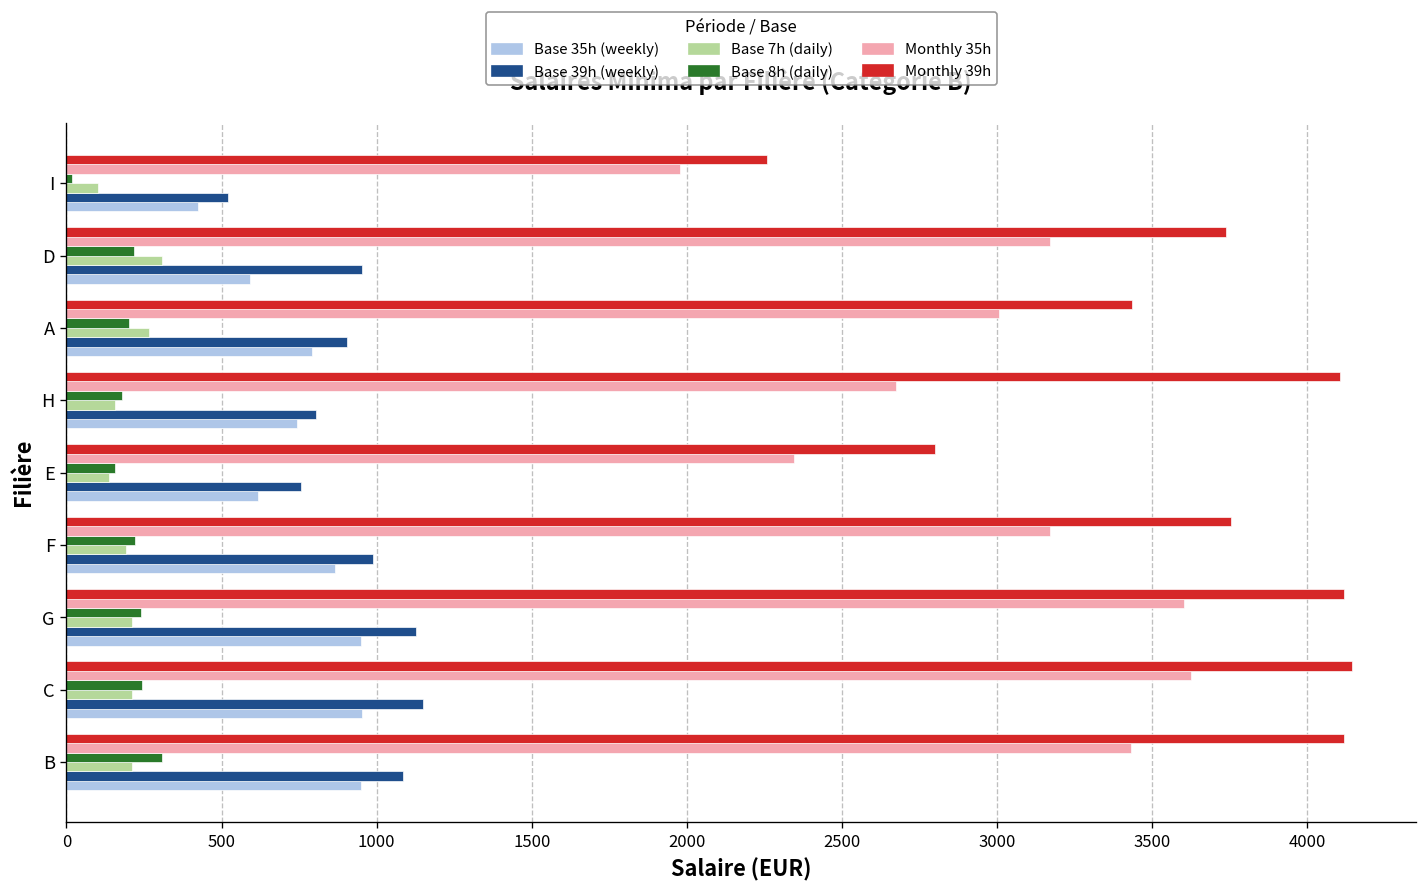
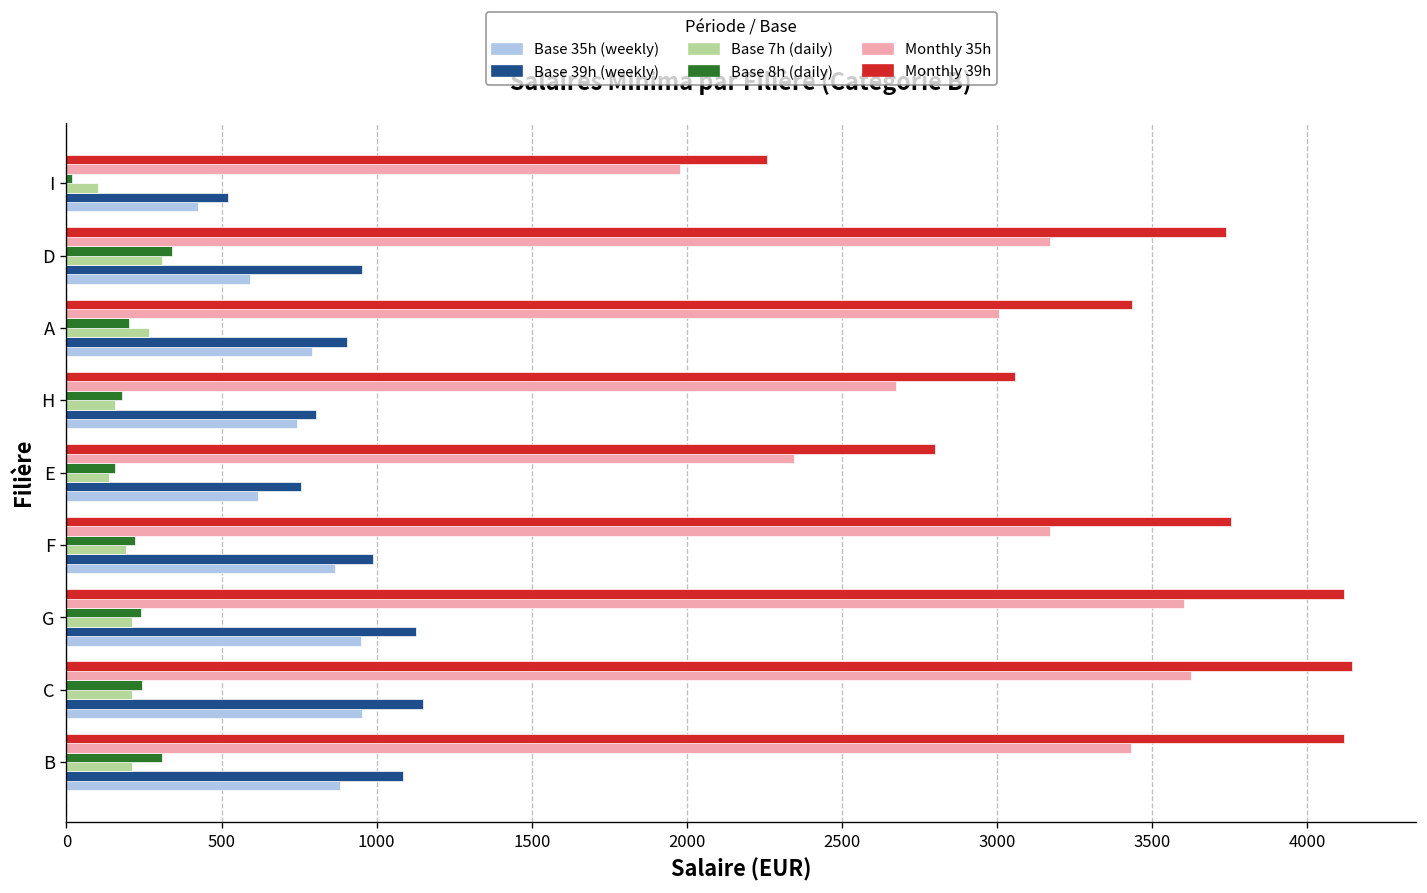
Base 8h (daily), D: 220 -> 340
Monthly 39h, H: 4100 -> 3060
Base 35h (weekly), B: 950 -> 880
